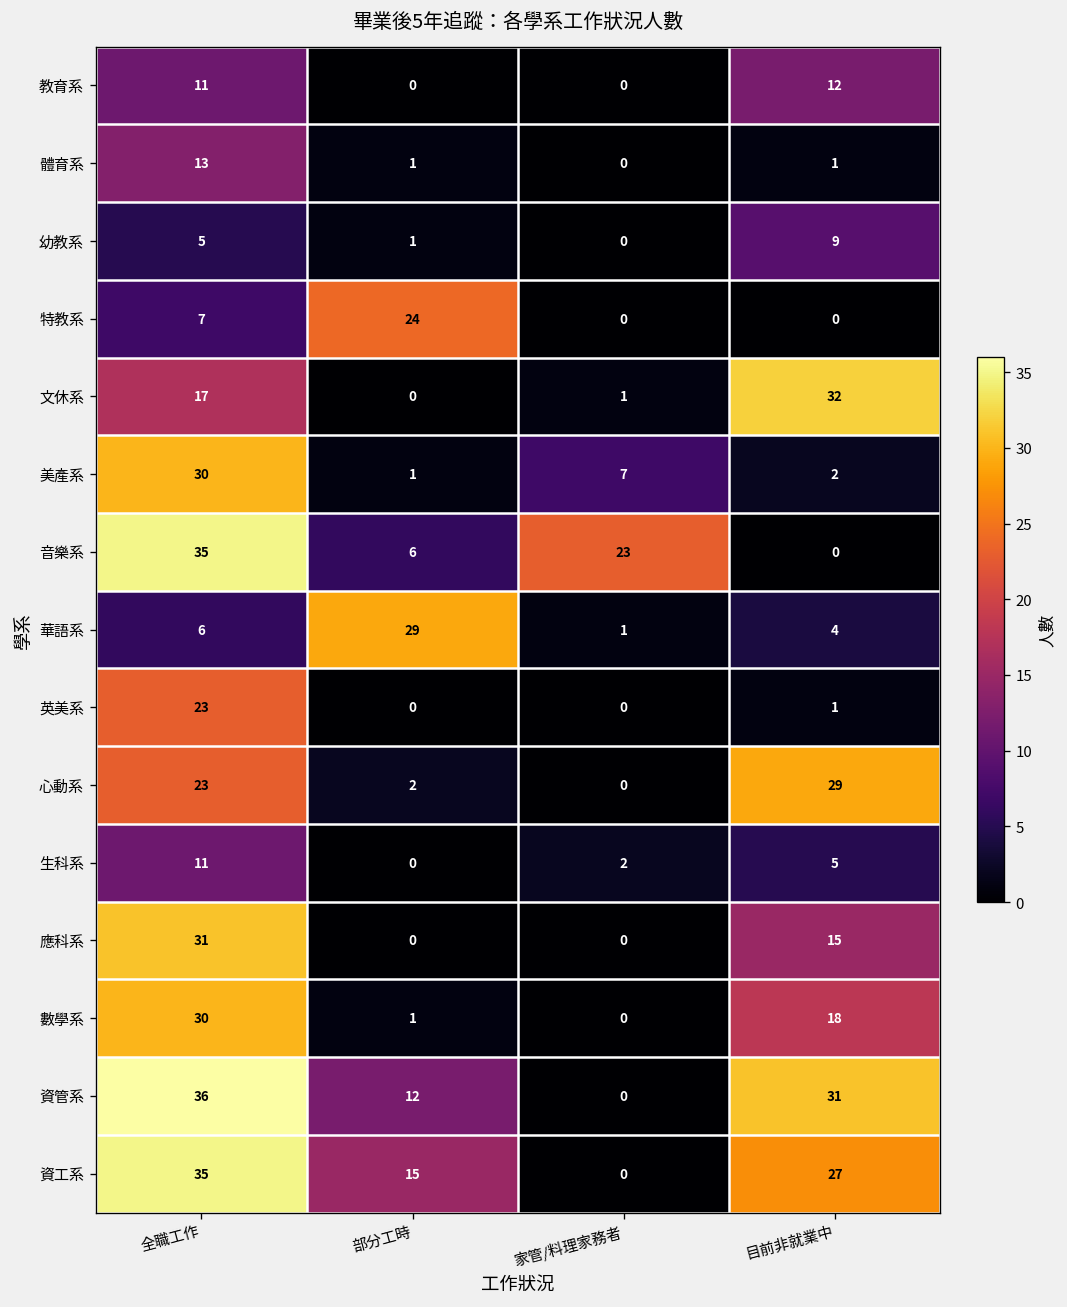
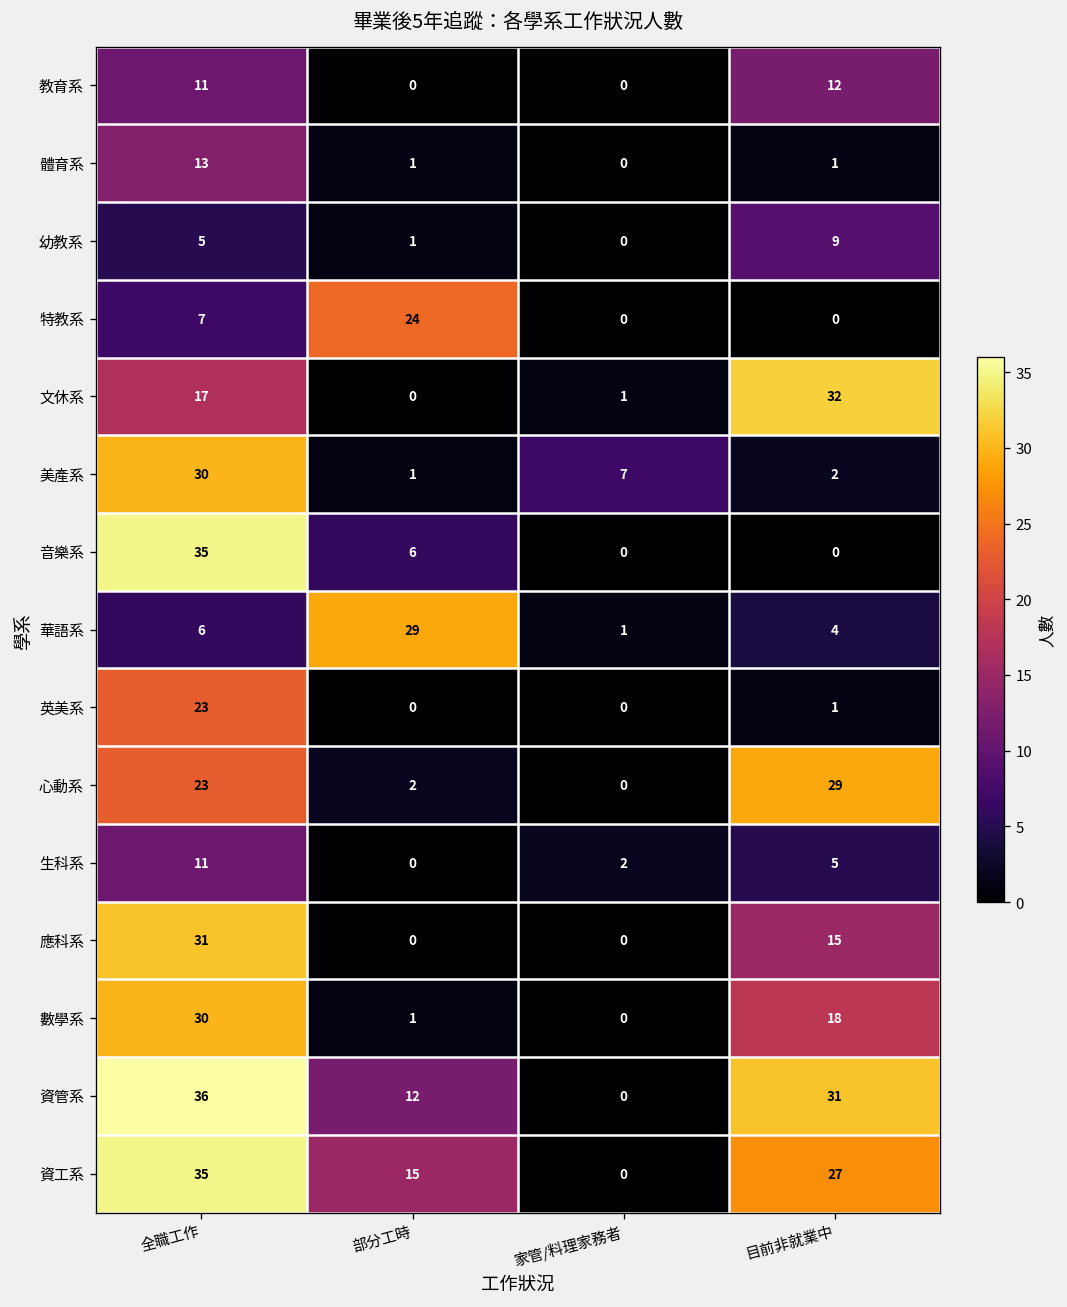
音樂系, 家管/料理家務者: 23 -> 0
